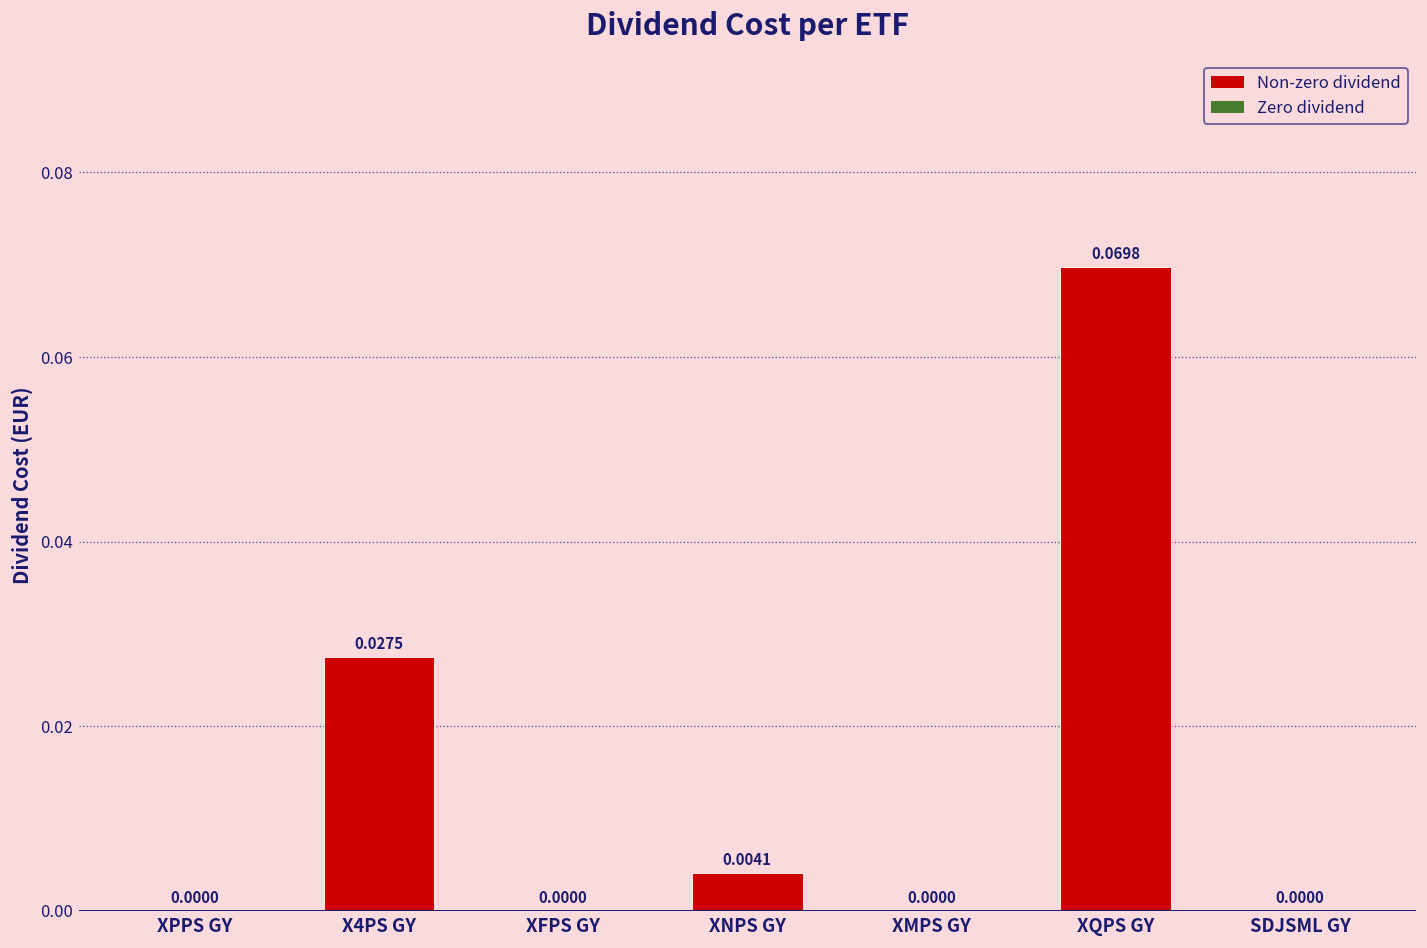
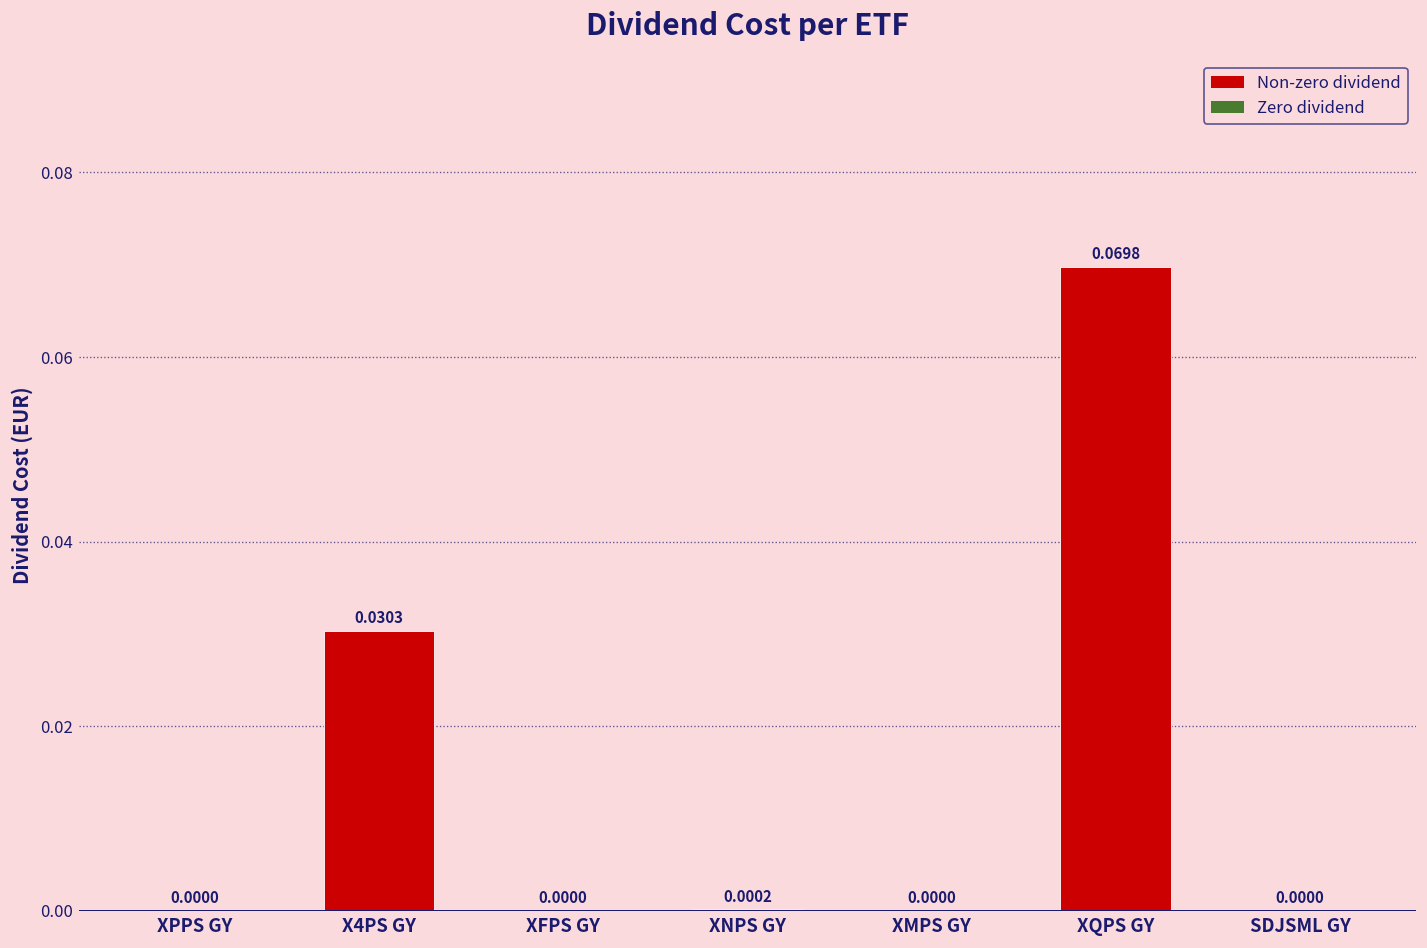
X4PS GY: 0.0275 -> 0.0303
XNPS GY: 0.0041 -> 0.0002
